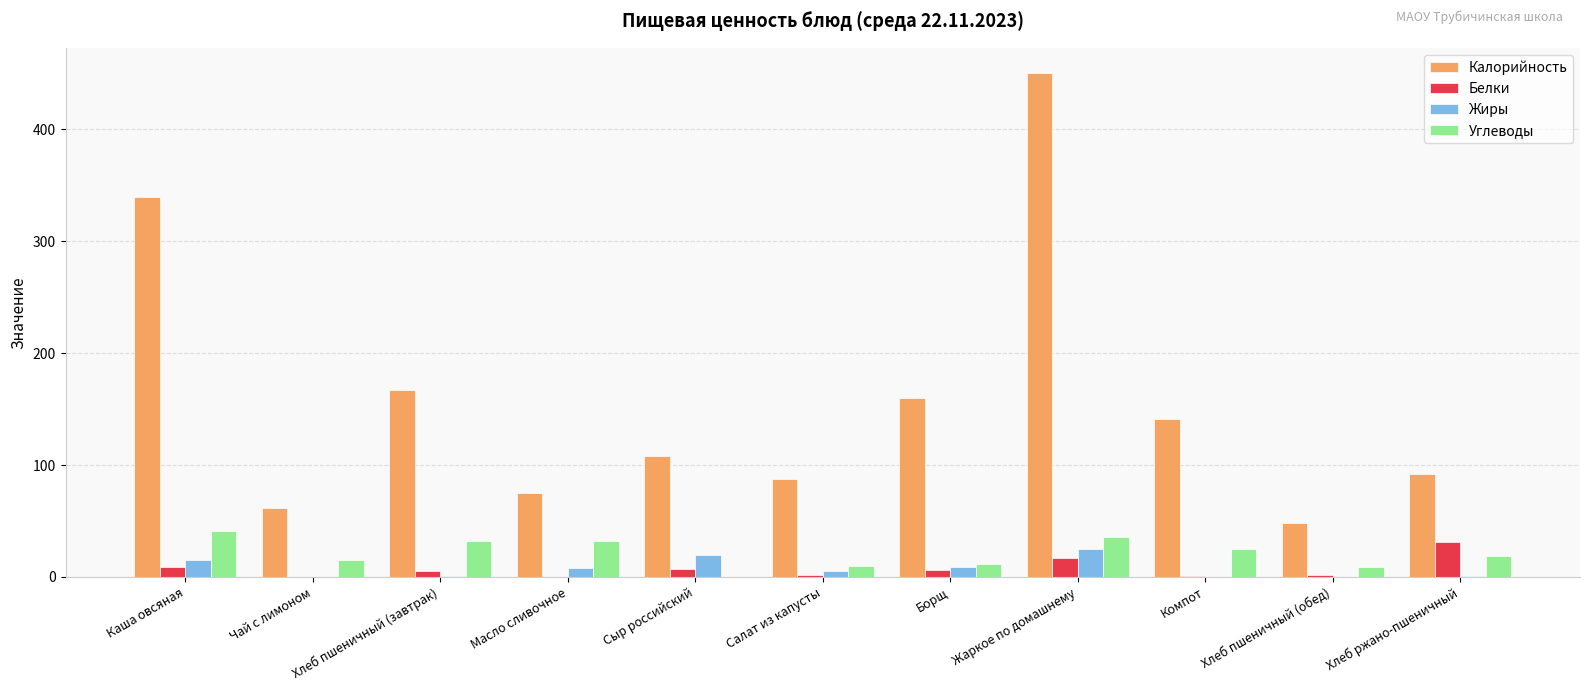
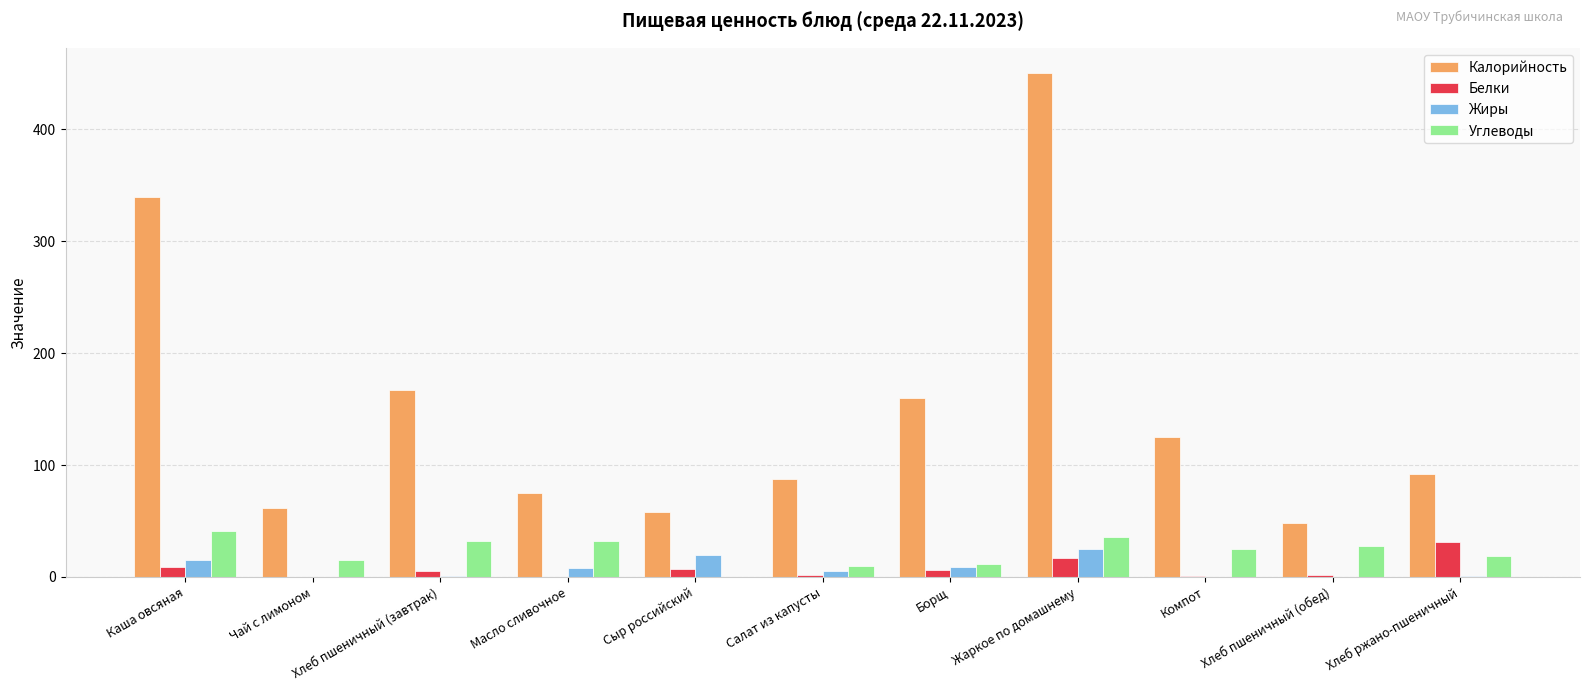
Калорийность, Сыр российский: 108 -> 58
Калорийность, Компот: 141 -> 125
Углеводы, Хлеб пшеничный (обед): 9 -> 28
